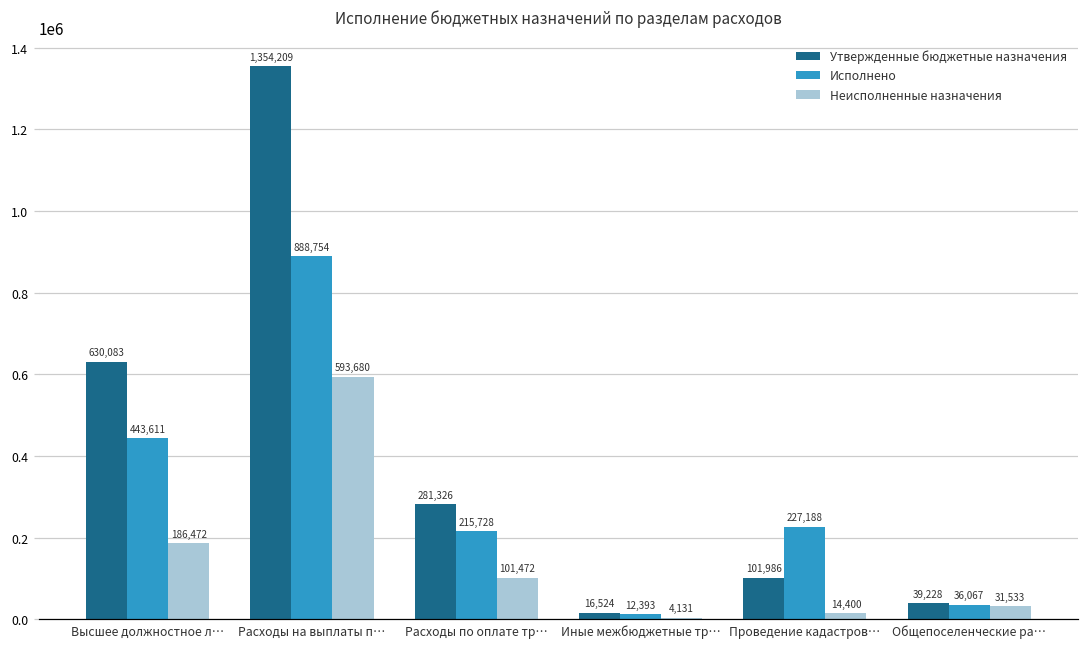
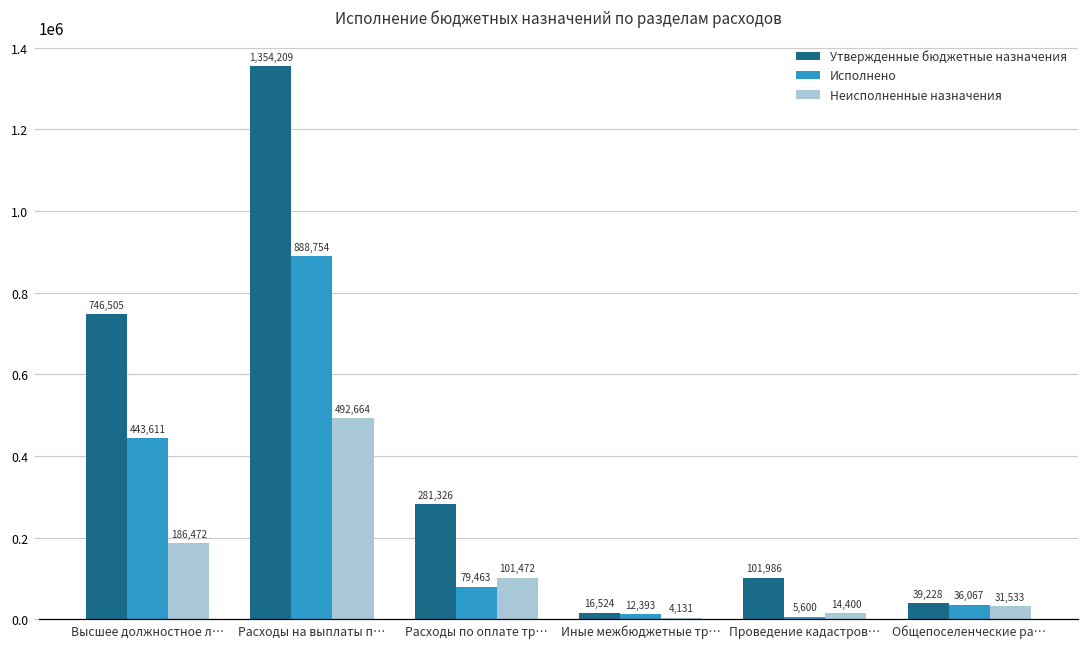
Утвержденные бюджетные назначения, Высшее должностное л…: 630,083 -> 746,505
Неисполненные назначения, Расходы на выплаты п…: 593,680 -> 492,664
Исполнено, Расходы по оплате тр…: 215,728 -> 79,463
Исполнено, Проведение кадастров…: 227,188 -> 5,600
